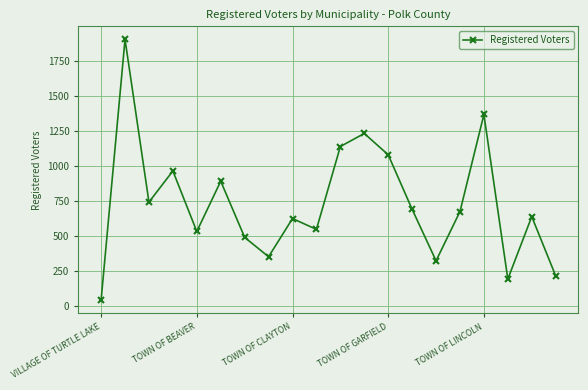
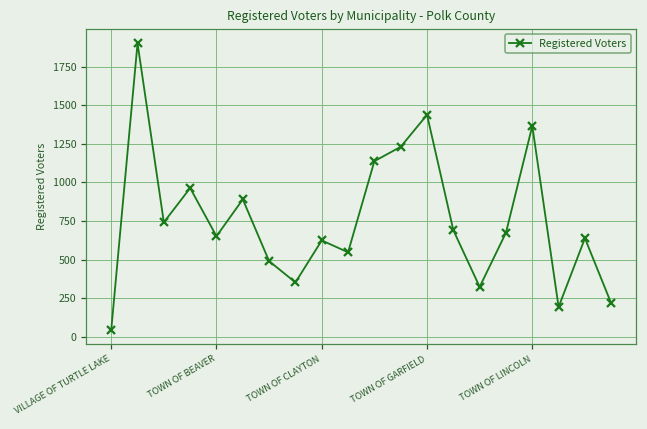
TOWN OF BEAVER: 530 -> 650
TOWN OF GARFIELD: 1080 -> 1440
